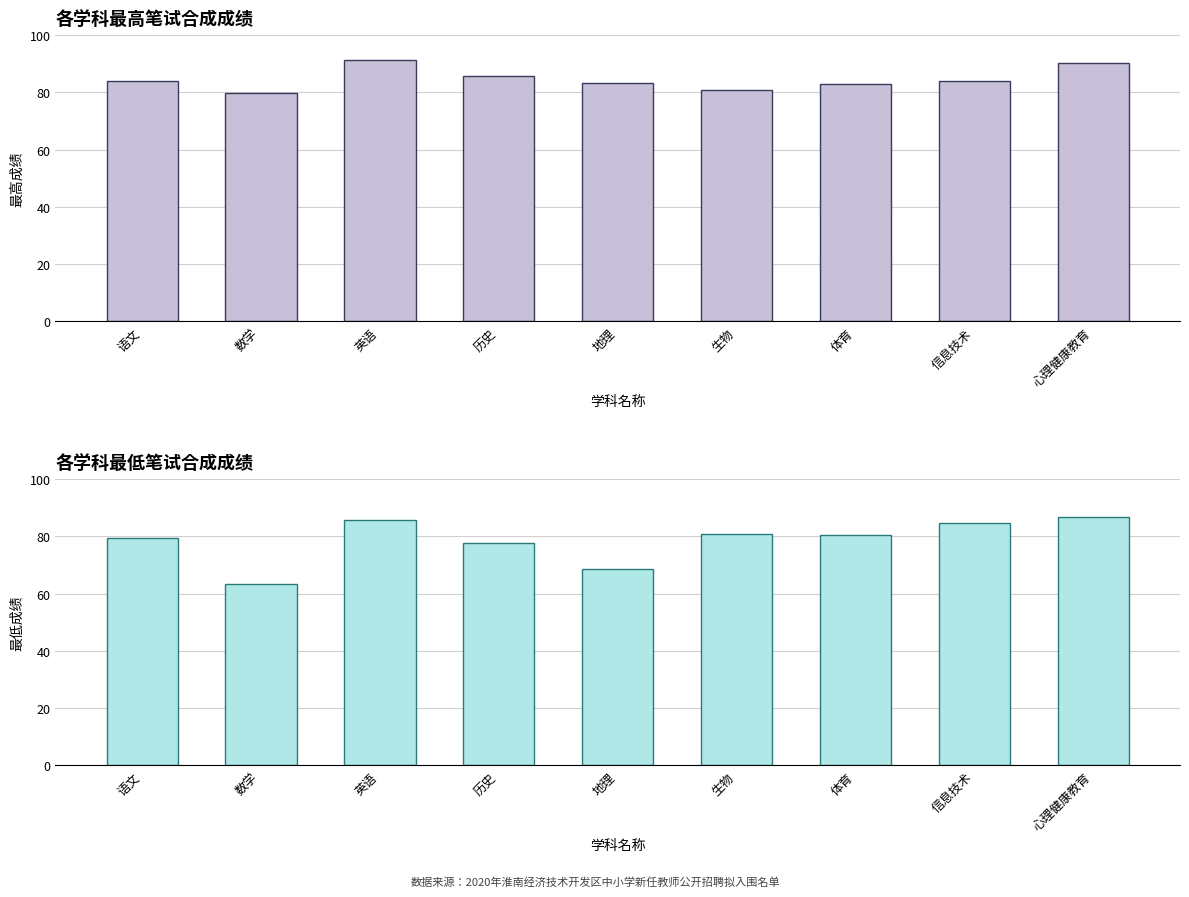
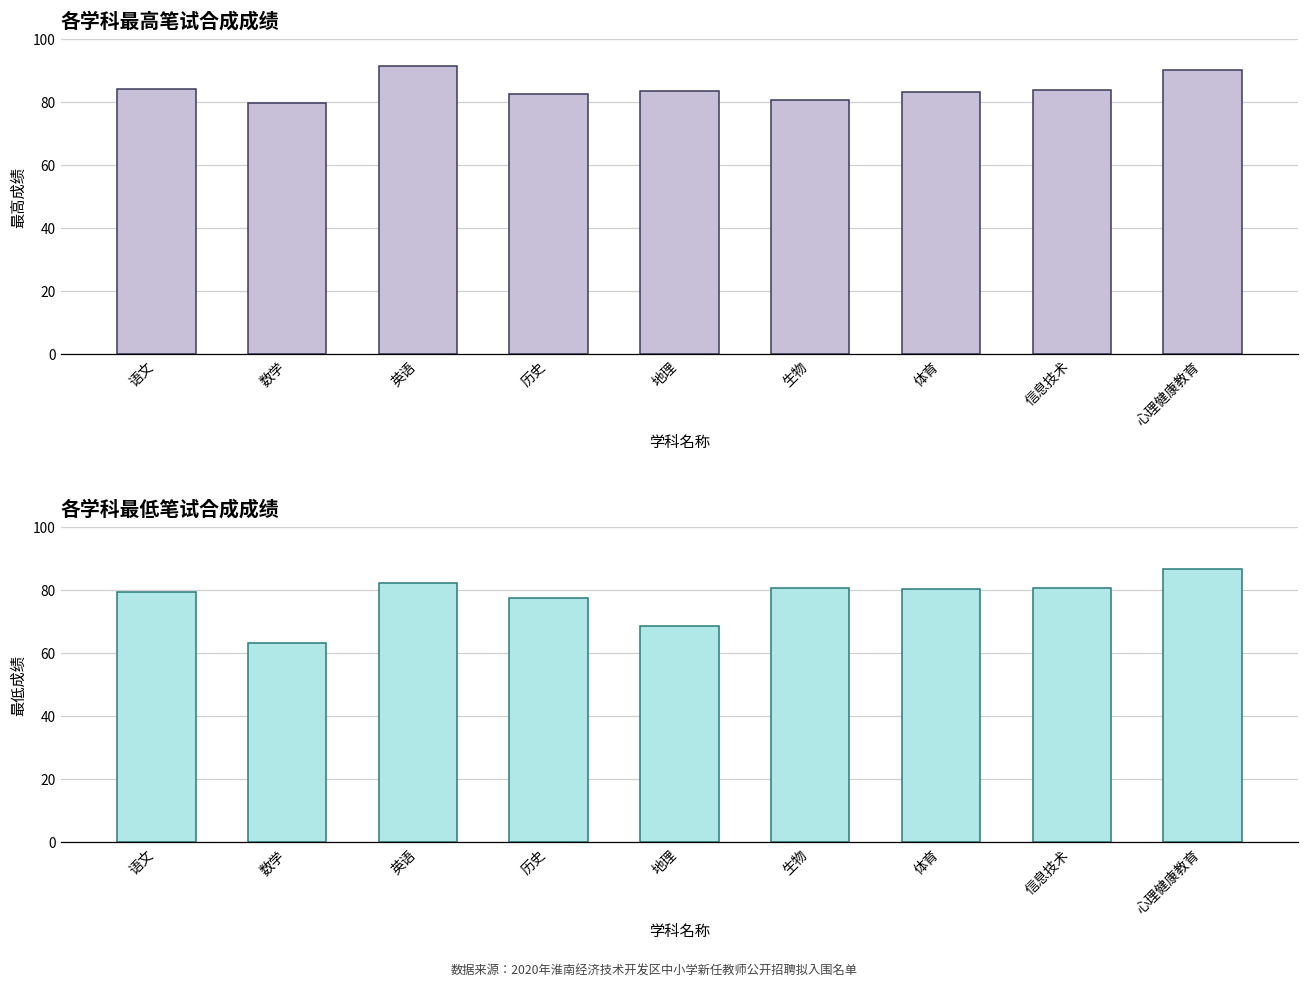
各学科最高笔试合成成绩, 历史: 86 -> 82
各学科最低笔试合成成绩, 英语: 86 -> 82
各学科最低笔试合成成绩, 信息技术: 85 -> 81
